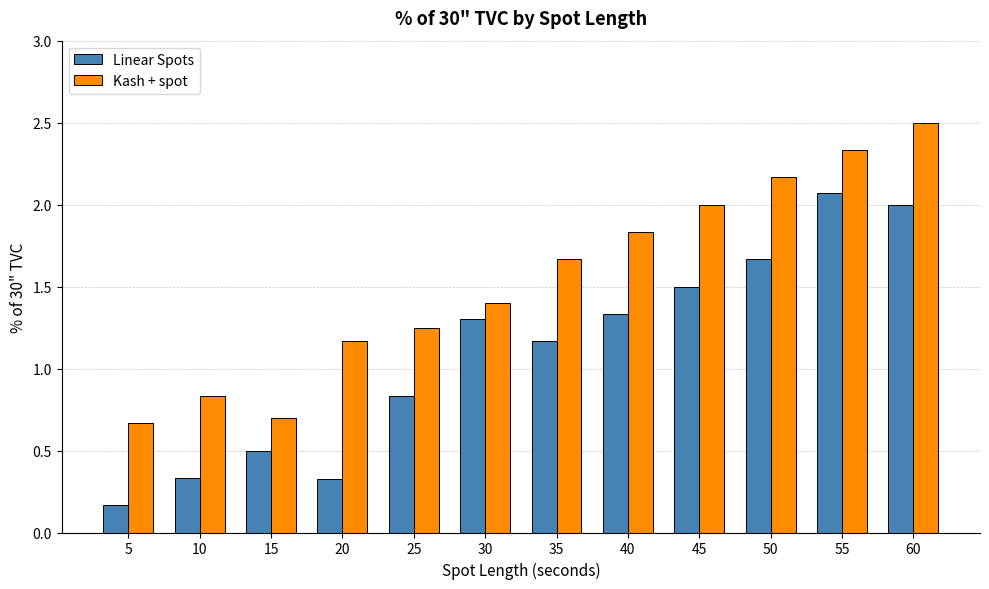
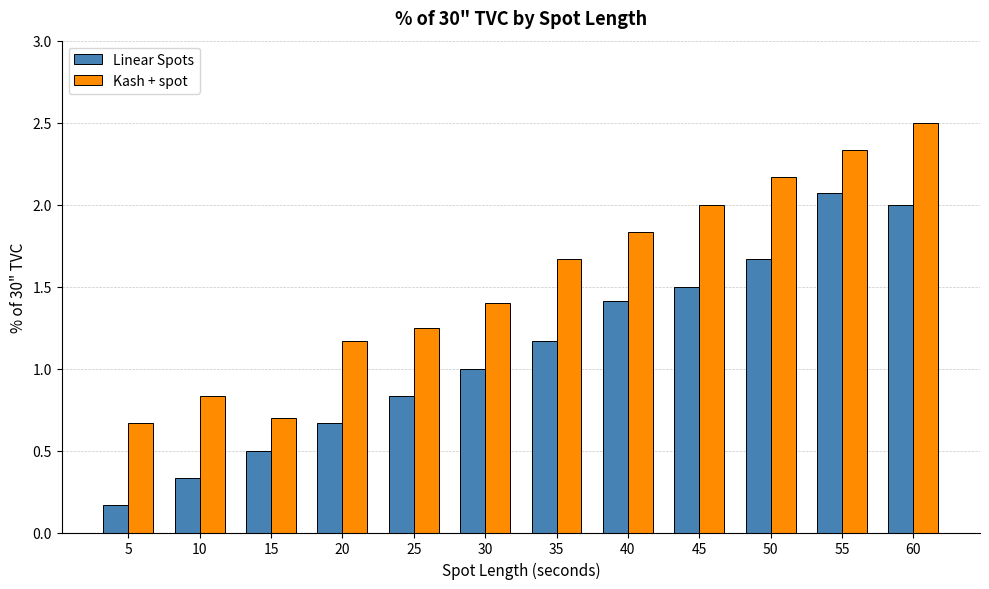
Linear Spots, 20: 0.33 -> 0.67
Linear Spots, 30: 1.3 -> 1.0
Linear Spots, 40: 1.33 -> 1.41
